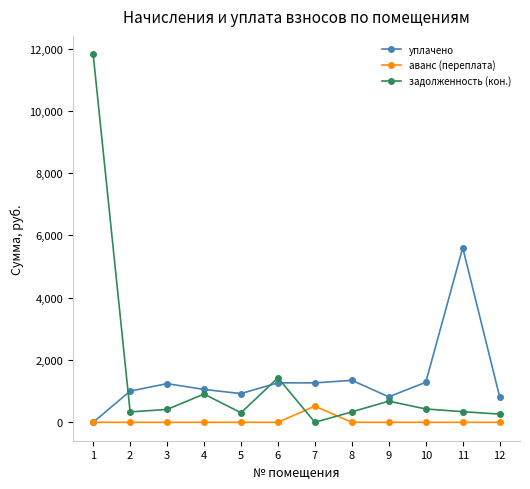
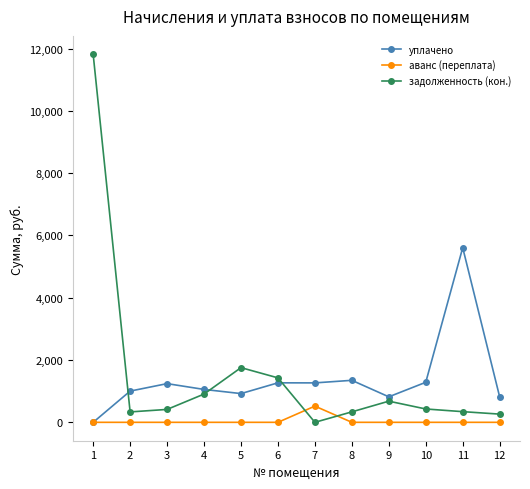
задолженность (кон.), 5: 300 -> 1,800
